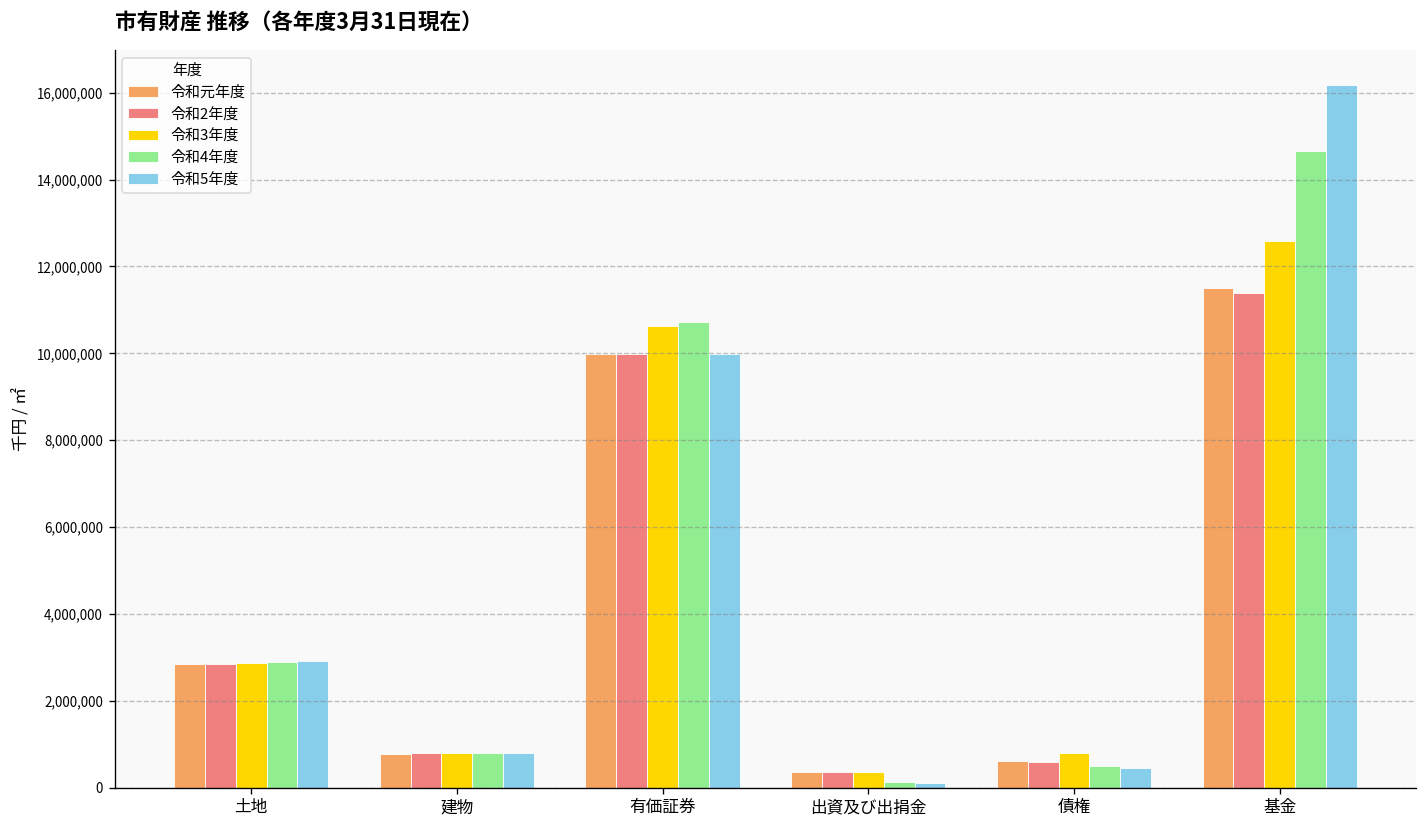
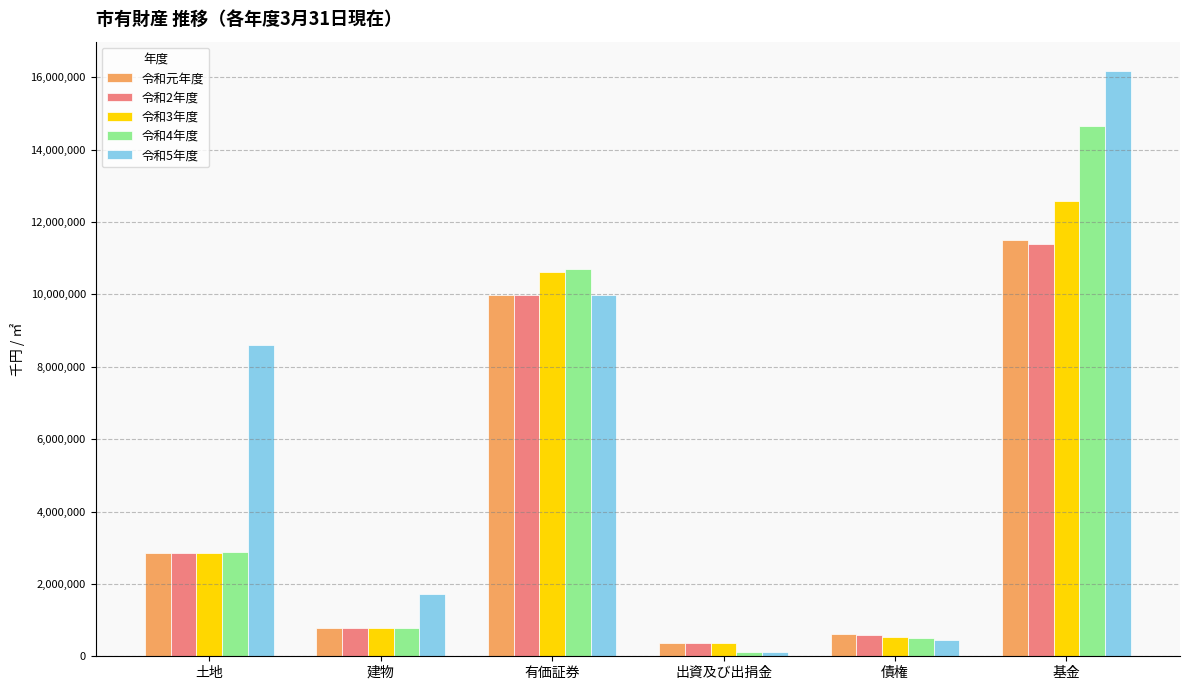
令和5年度, 土地: 2,900,000 -> 8,600,000
令和5年度, 建物: 800,000 -> 1,700,000
令和3年度, 債権: 800,000 -> 500,000
